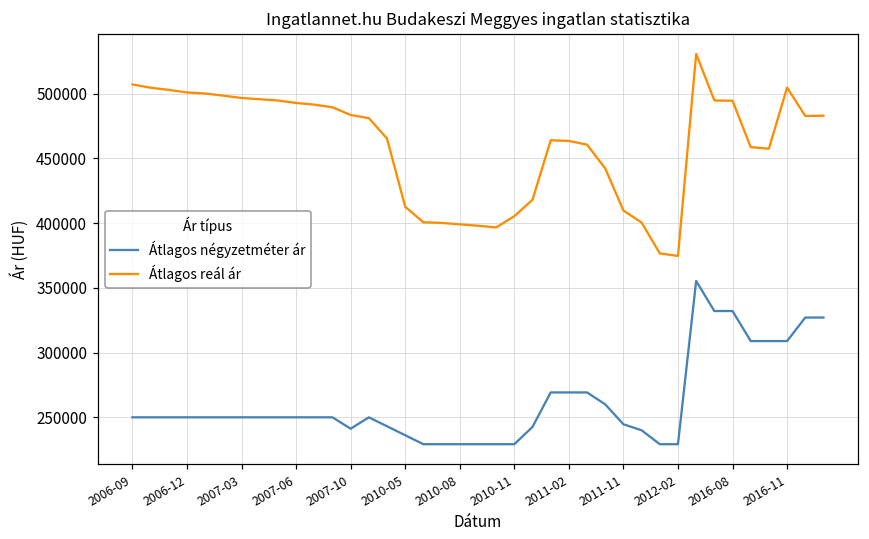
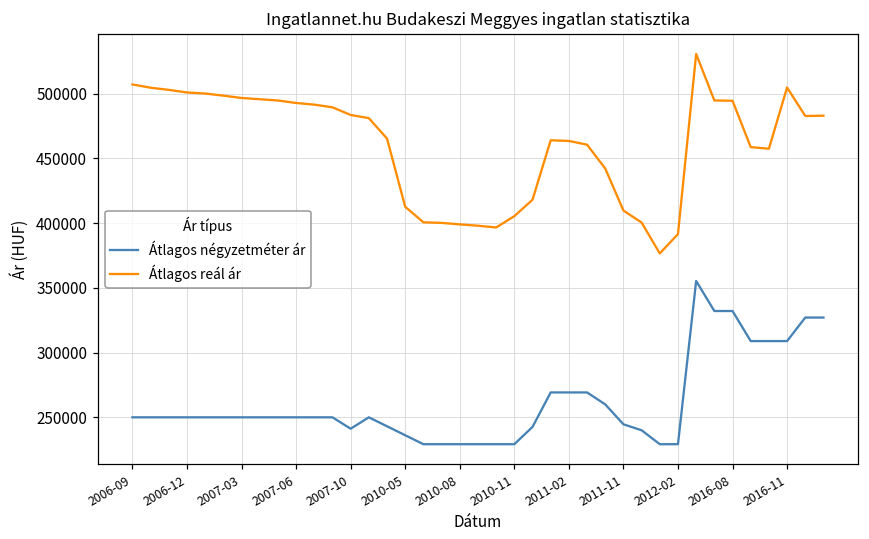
Átlagos reál ár, 2012-02: 375000 -> 392000
